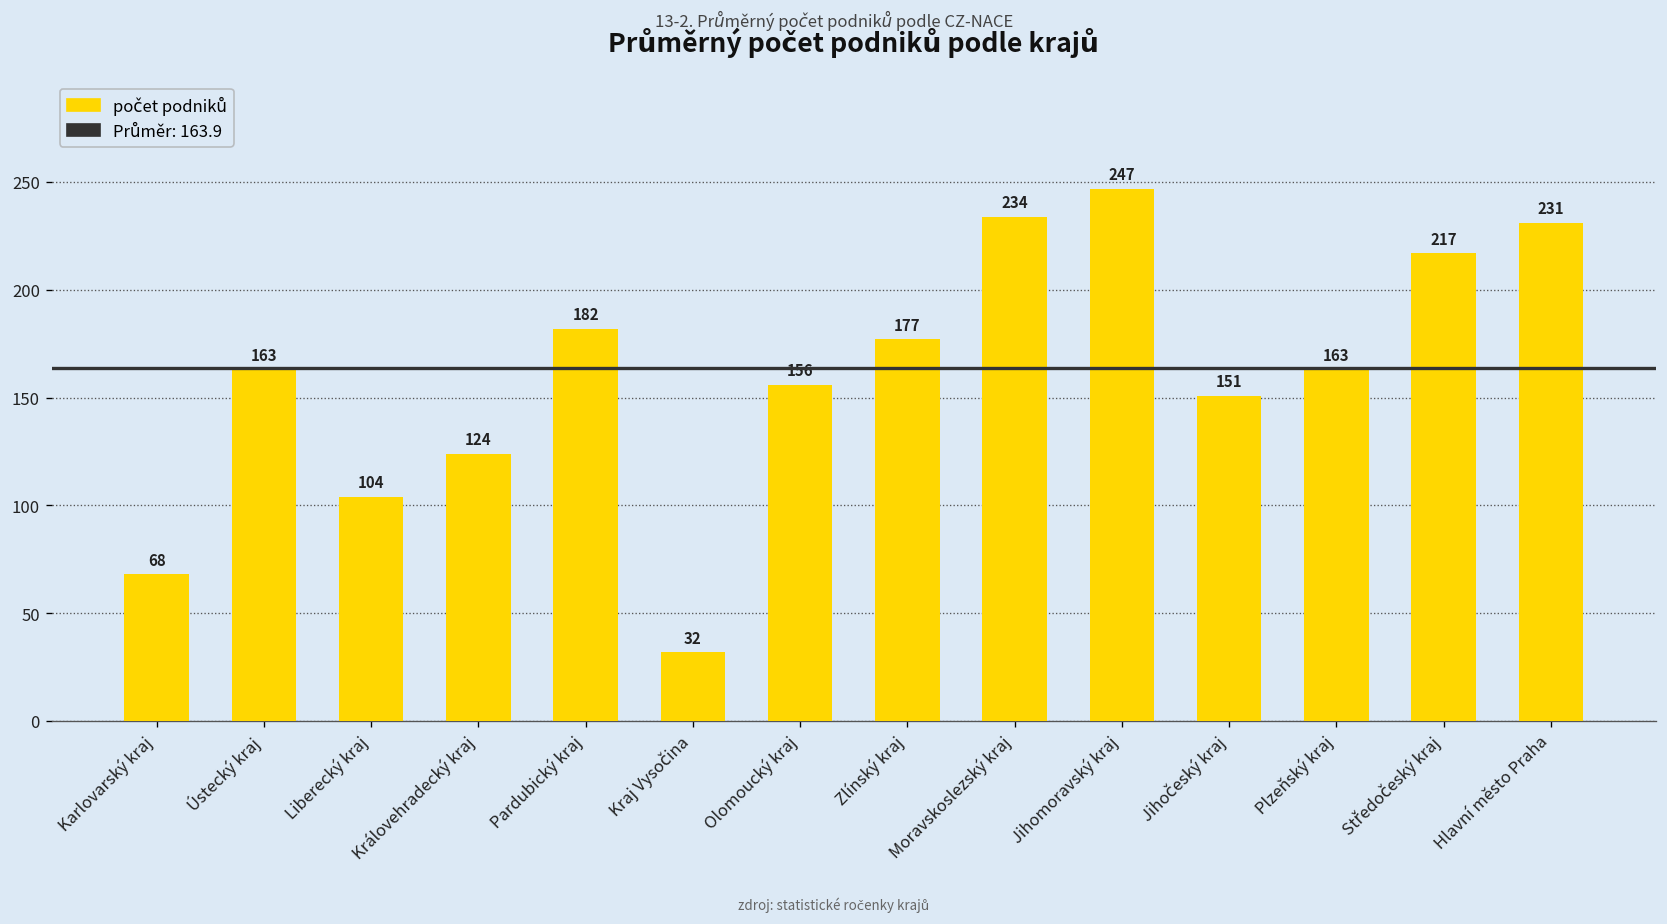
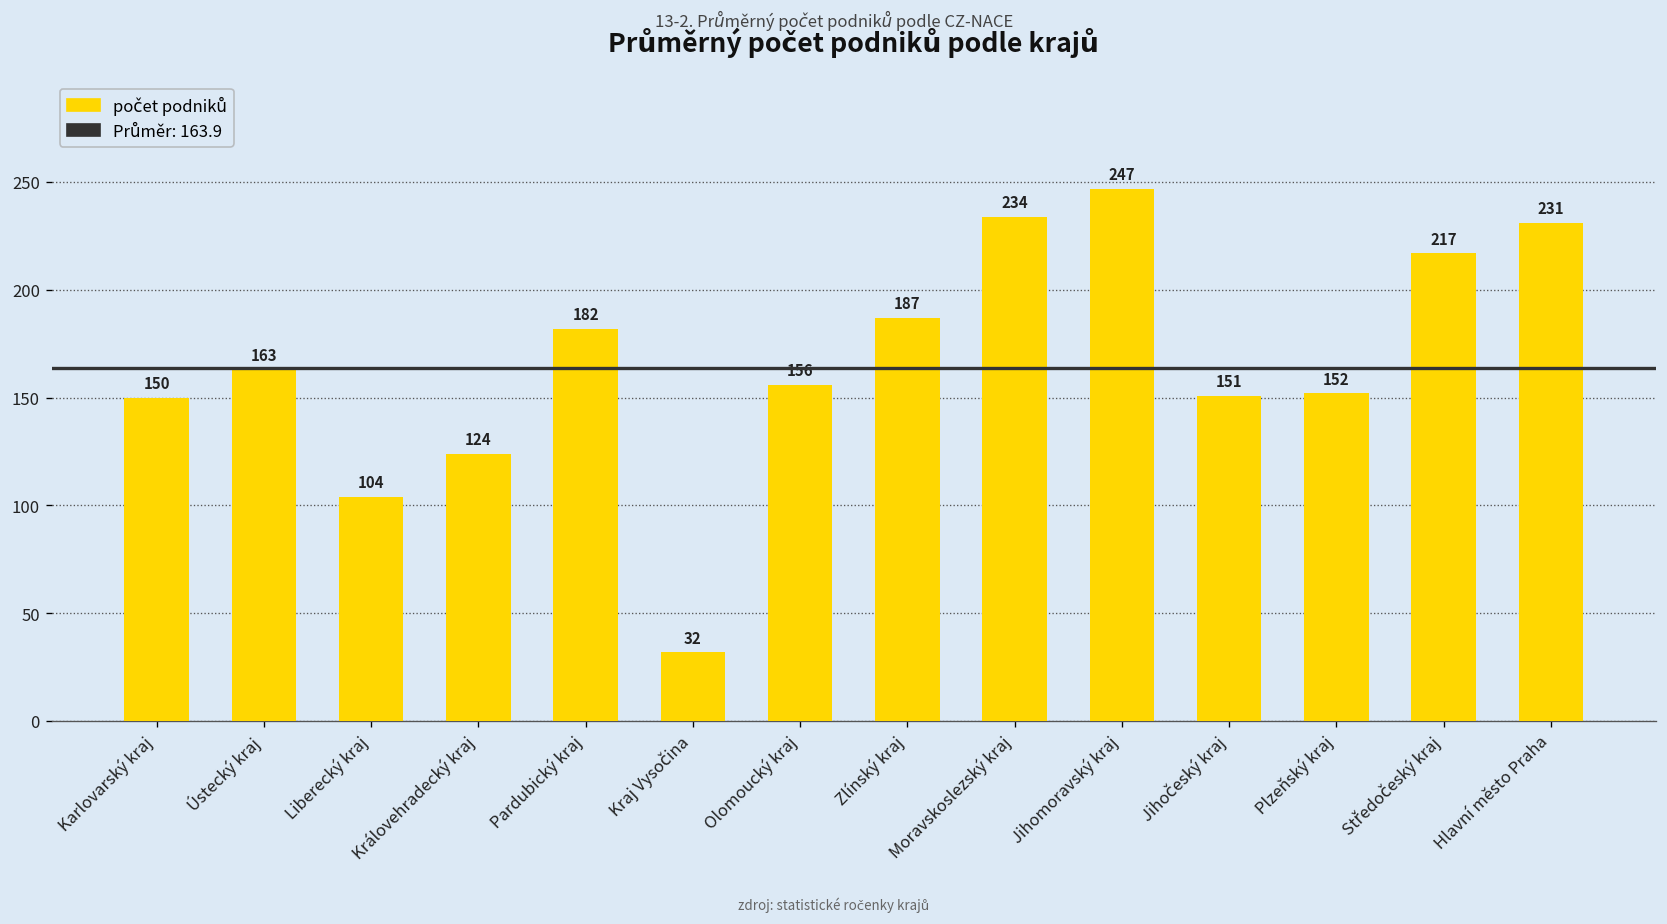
Karlovarský kraj: 68 -> 150
Zlínský kraj: 177 -> 187
Plzeňský kraj: 163 -> 152
